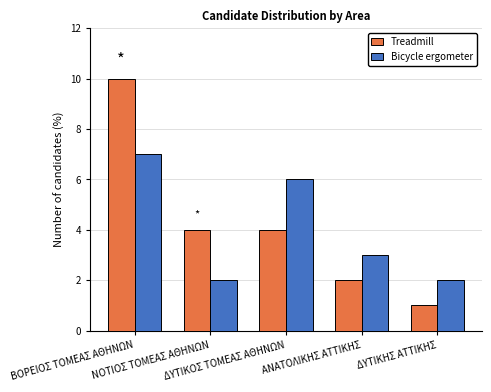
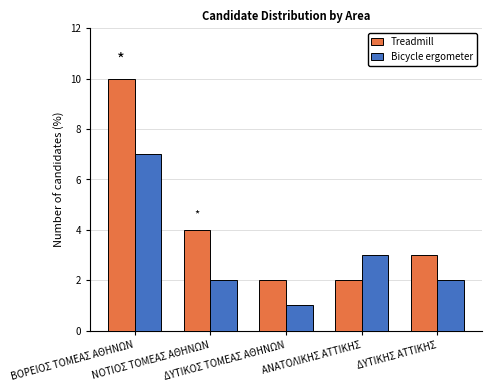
Treadmill, ΔΥΤΙΚΟΣ ΤΟΜΕΑΣ ΑΘΗΝΩΝ: 4 -> 2
Bicycle ergometer, ΔΥΤΙΚΟΣ ΤΟΜΕΑΣ ΑΘΗΝΩΝ: 6 -> 1
Treadmill, ΔΥΤΙΚΗΣ ΑΤΤΙΚΗΣ: 1 -> 3
